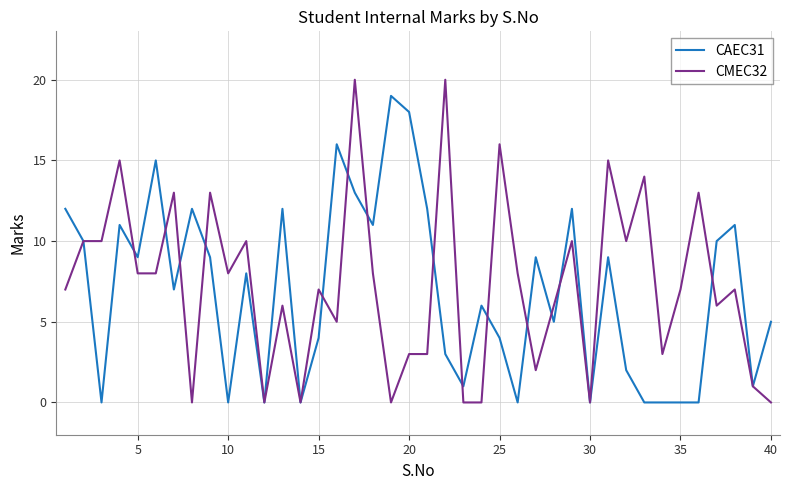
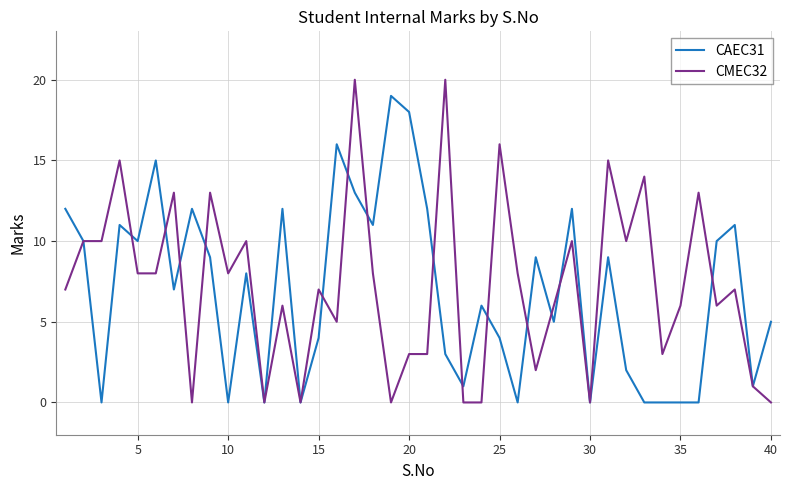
CAEC31, 5: 9 -> 10
CMEC32, 35: 7 -> 6
